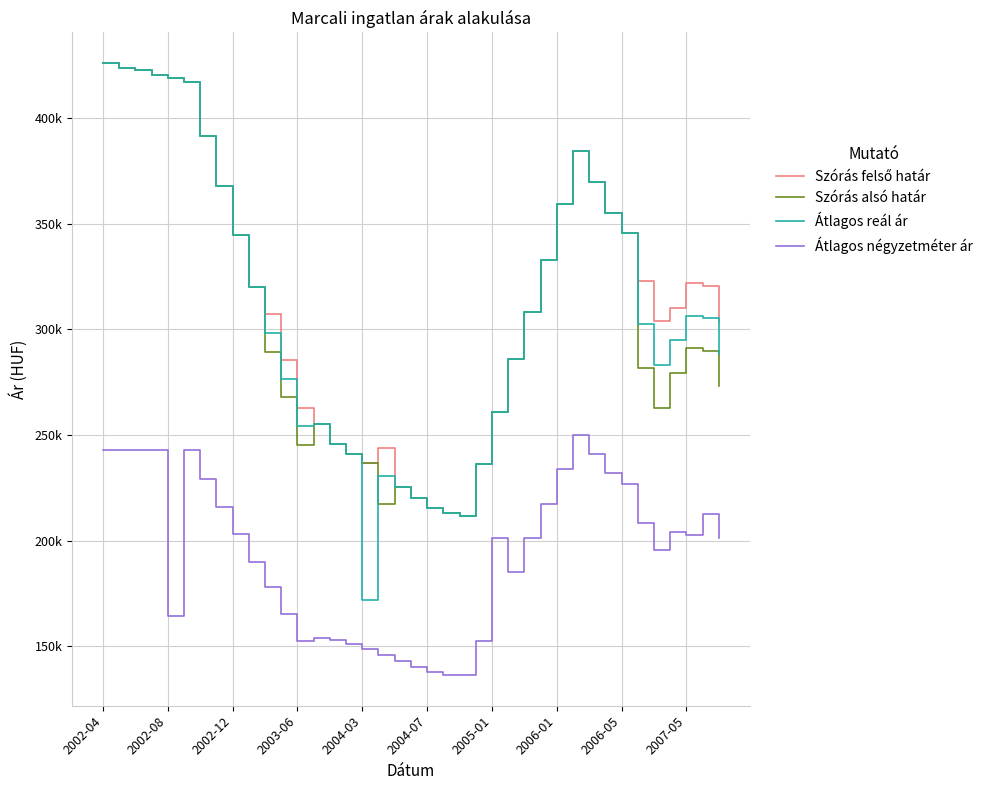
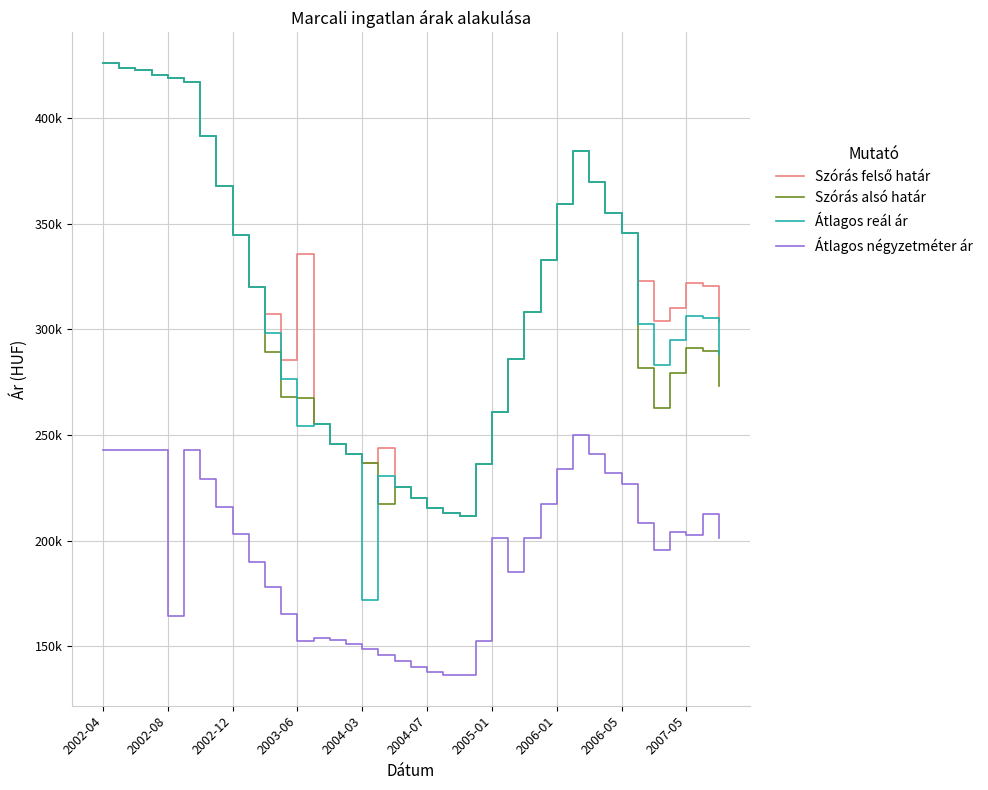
Szórás felső határ, 2003-06: 263000 -> 336000
Szórás alsó határ, 2003-06: 245000 -> 268000
